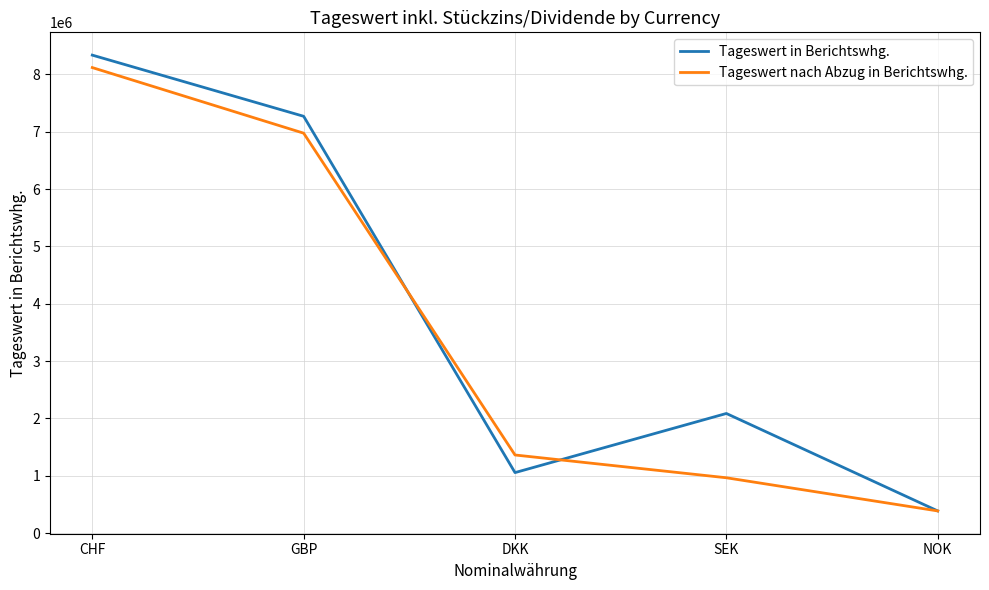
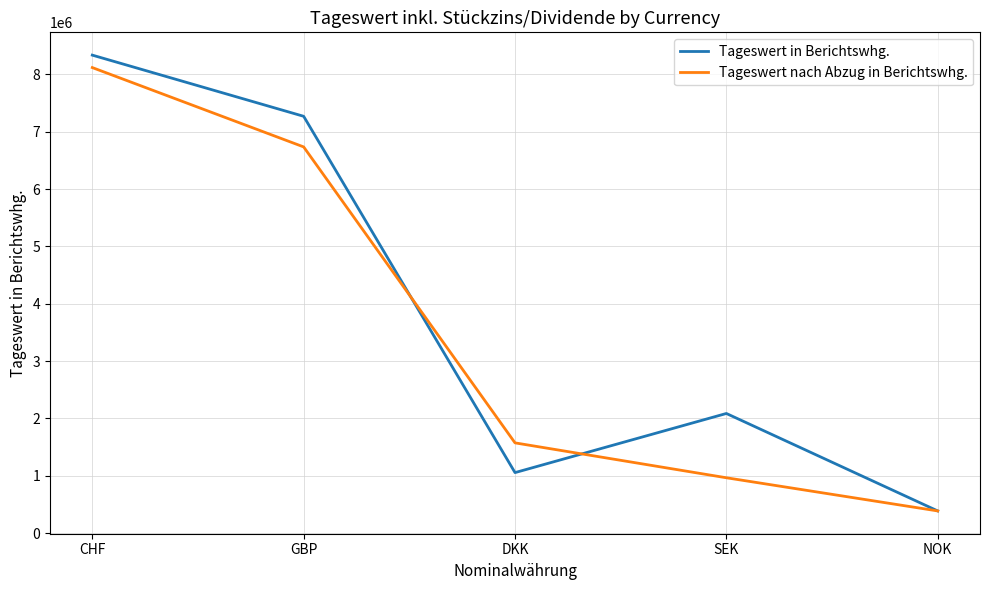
Tageswert nach Abzug in Berichtswhg., GBP: 7000000 -> 6700000
Tageswert nach Abzug in Berichtswhg., DKK: 1400000 -> 1600000
